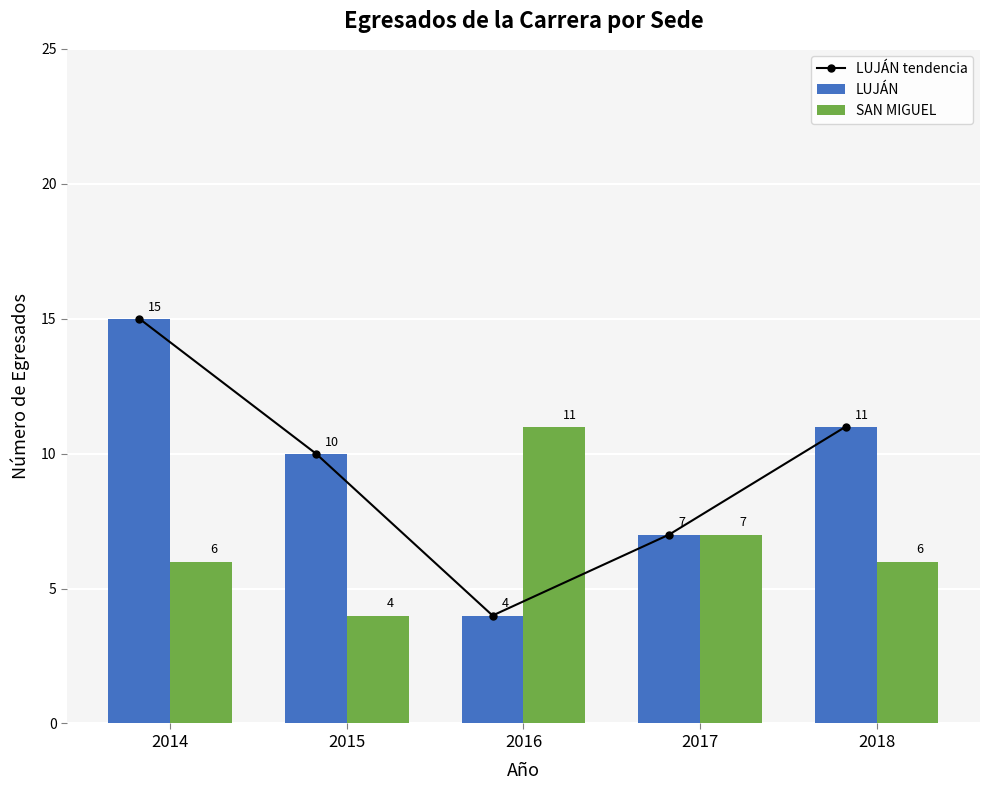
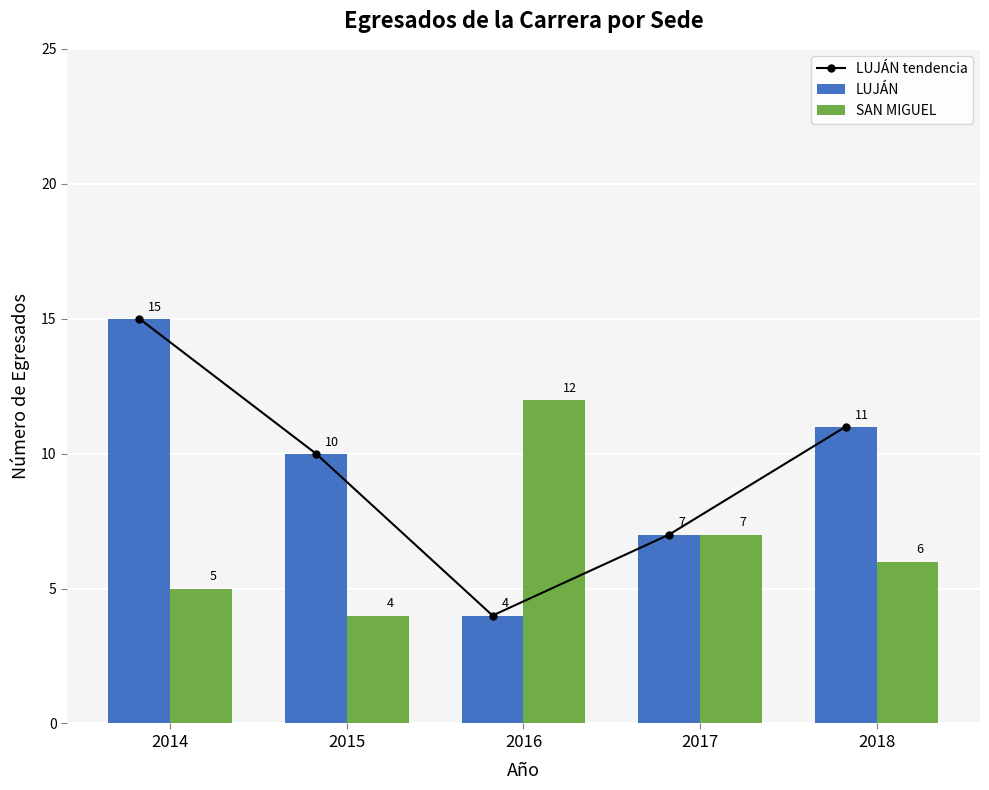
SAN MIGUEL, 2014: 6 -> 5
SAN MIGUEL, 2016: 11 -> 12
